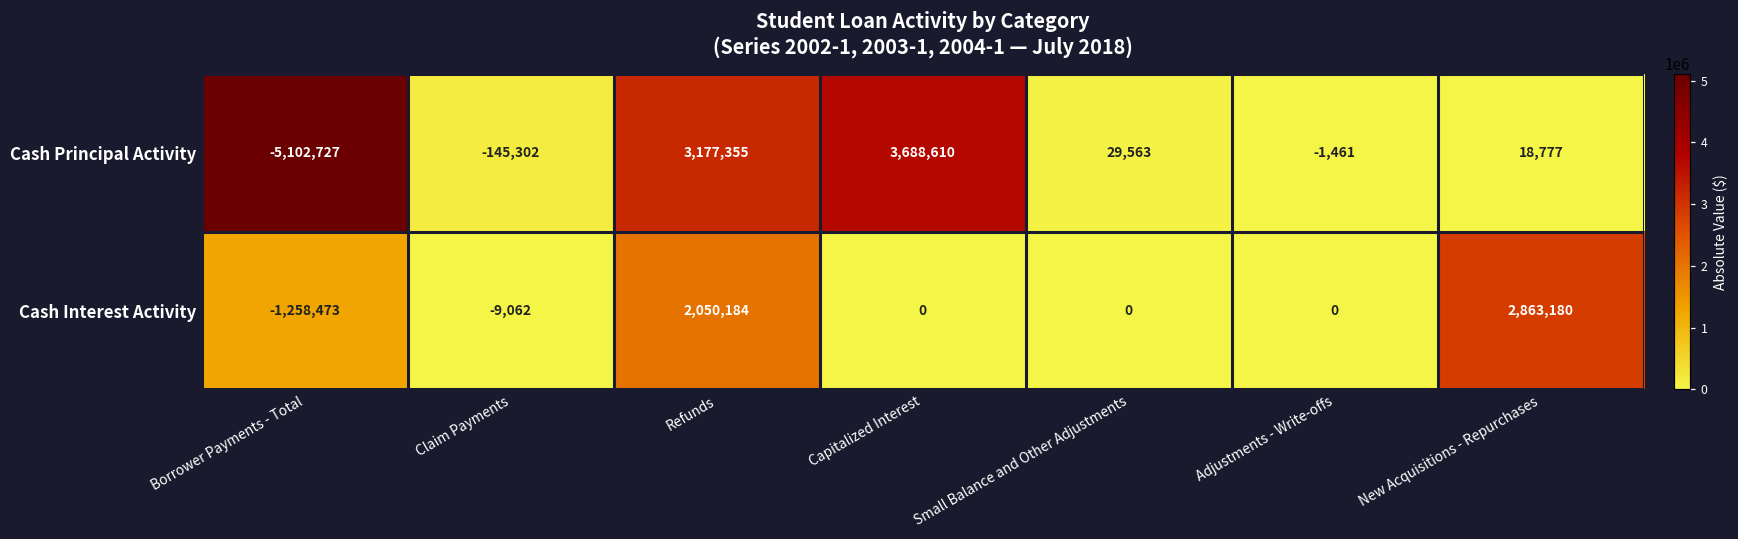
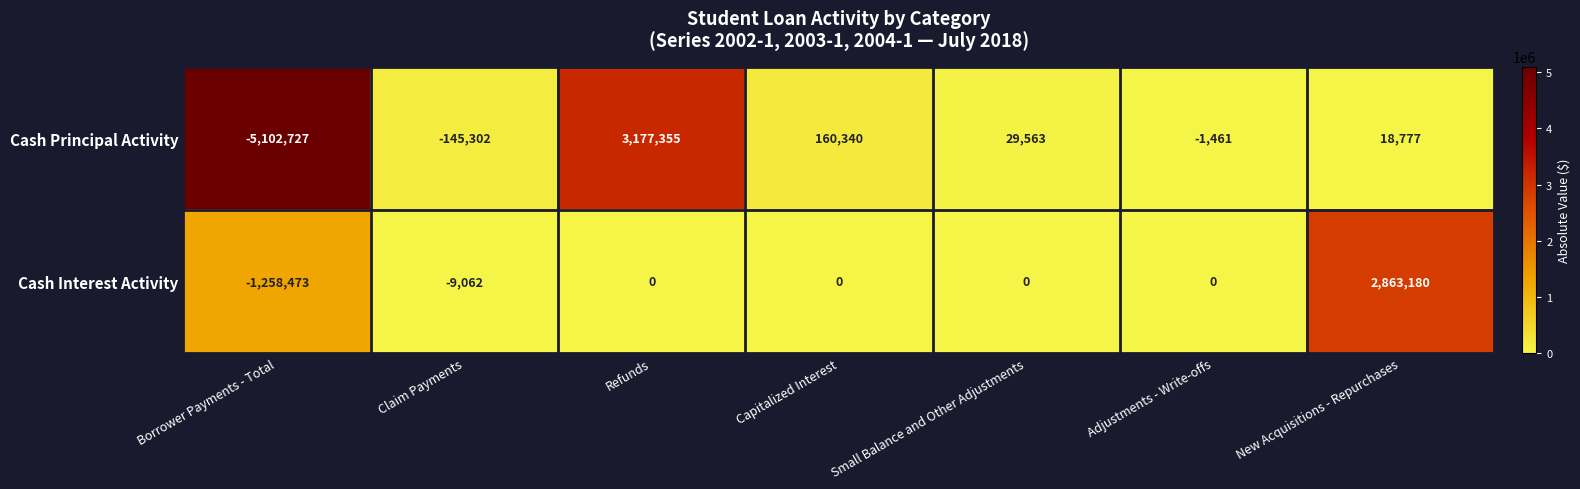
Cash Principal Activity, Capitalized Interest: 3,688,610 -> 160,340
Cash Interest Activity, Refunds: 2,050,184 -> 0
